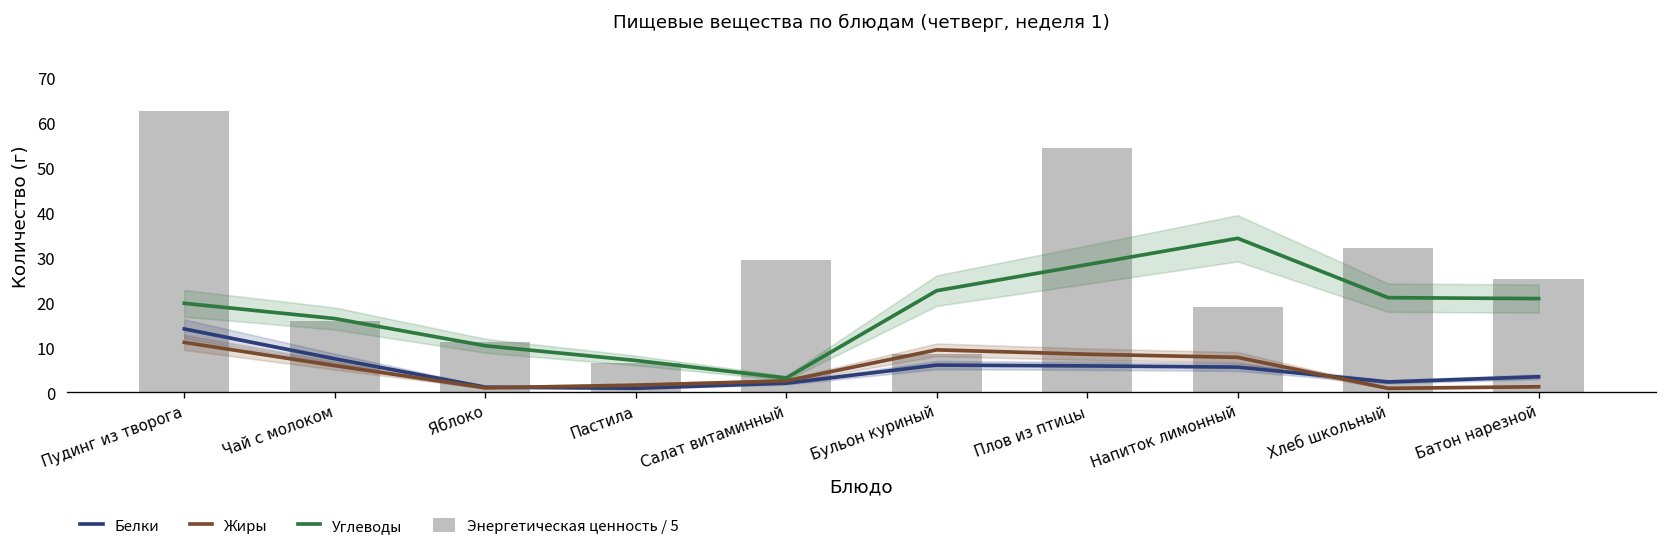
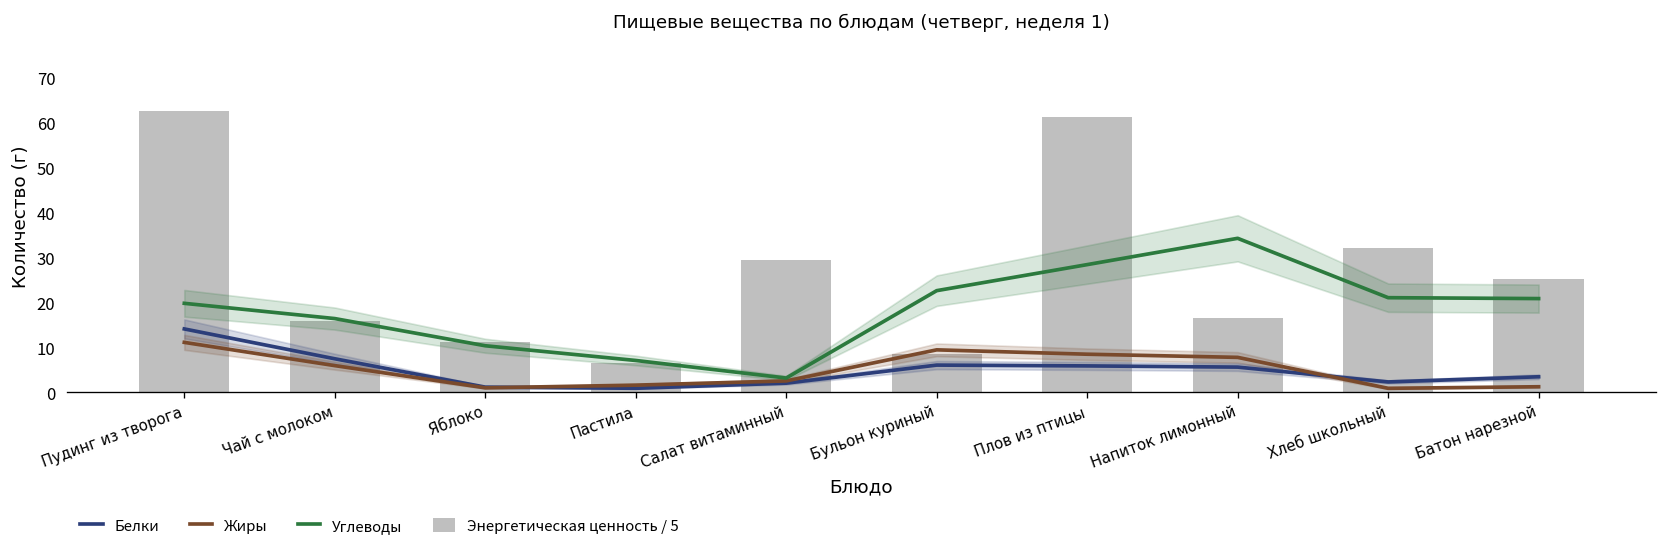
Энергетическая ценность / 5, Плов из птицы: 54 -> 61
Энергетическая ценность / 5, Напиток лимонный: 19 -> 17
